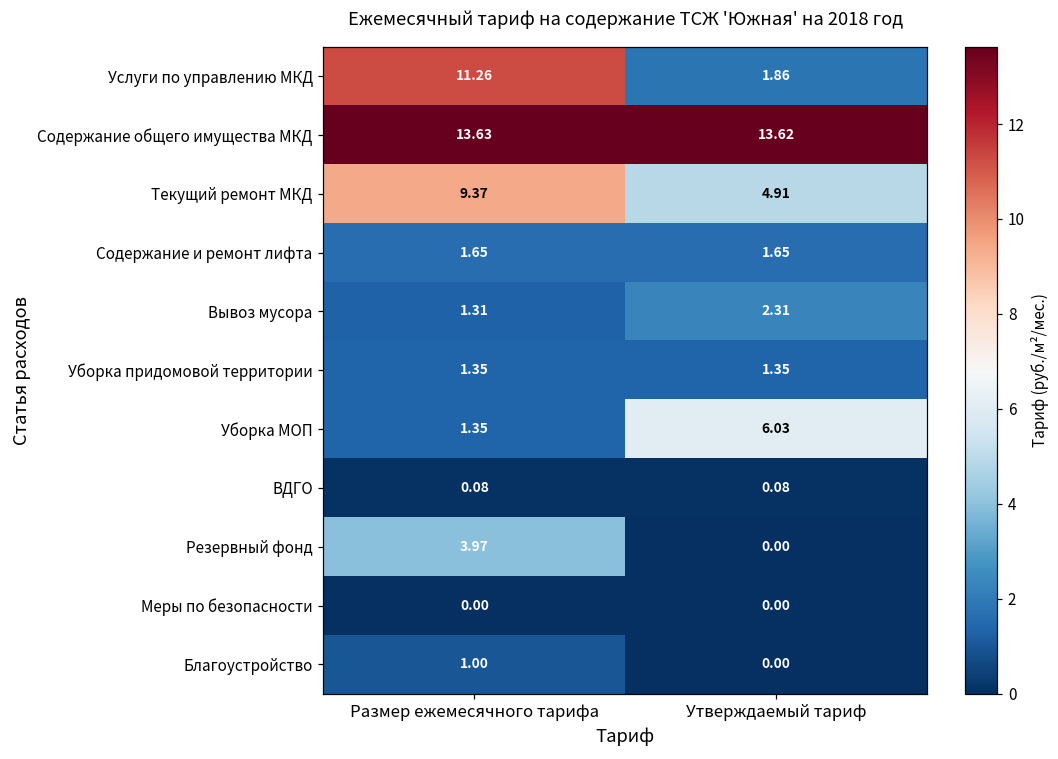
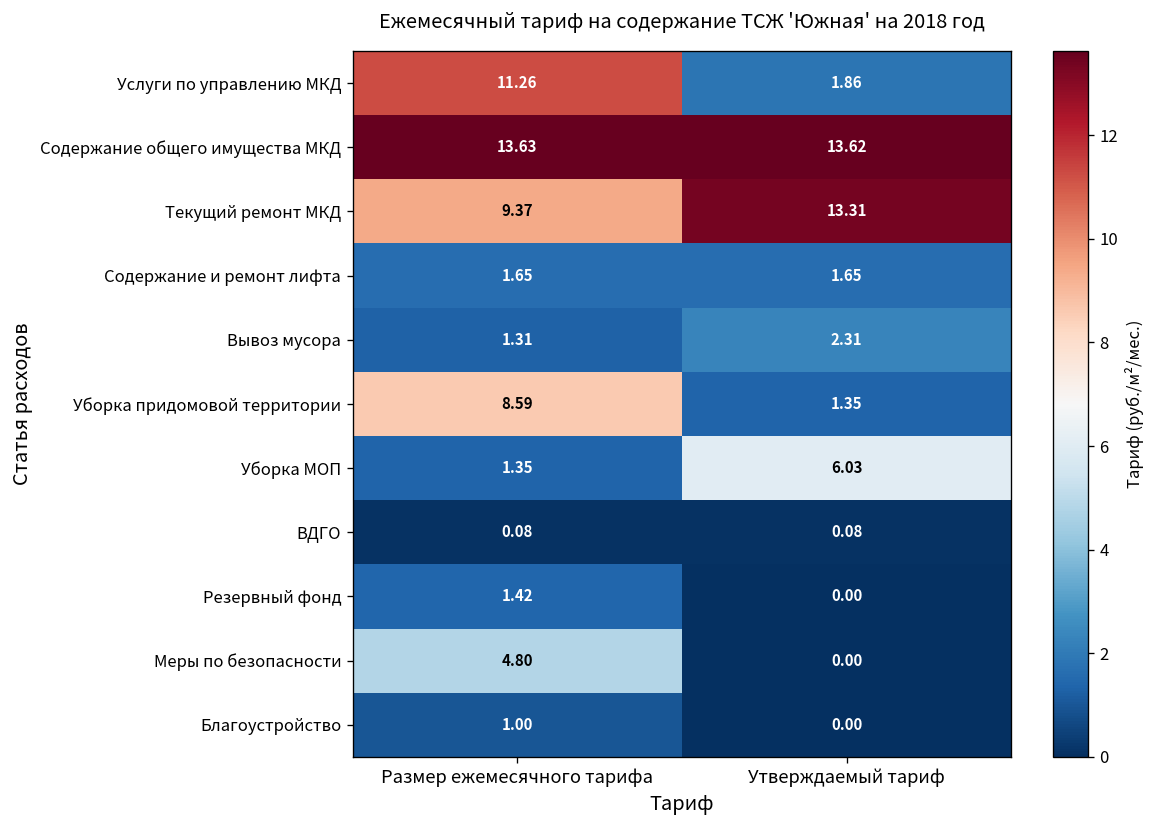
Текущий ремонт МКД, Утверждаемый тариф: 4.91 -> 13.31
Уборка придомовой территории, Размер ежемесячного тарифа: 1.35 -> 8.59
Резервный фонд, Размер ежемесячного тарифа: 3.97 -> 1.42
Меры по безопасности, Размер ежемесячного тарифа: 0.00 -> 4.80
